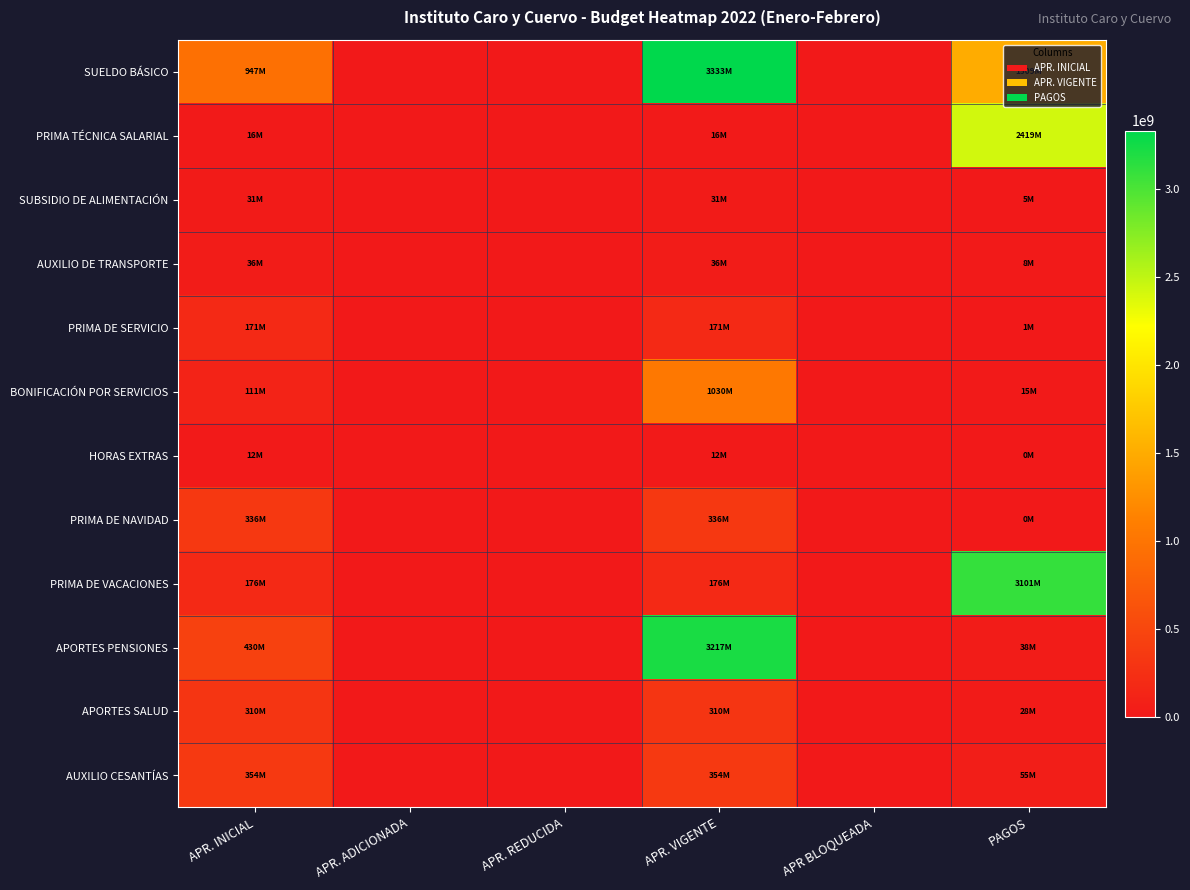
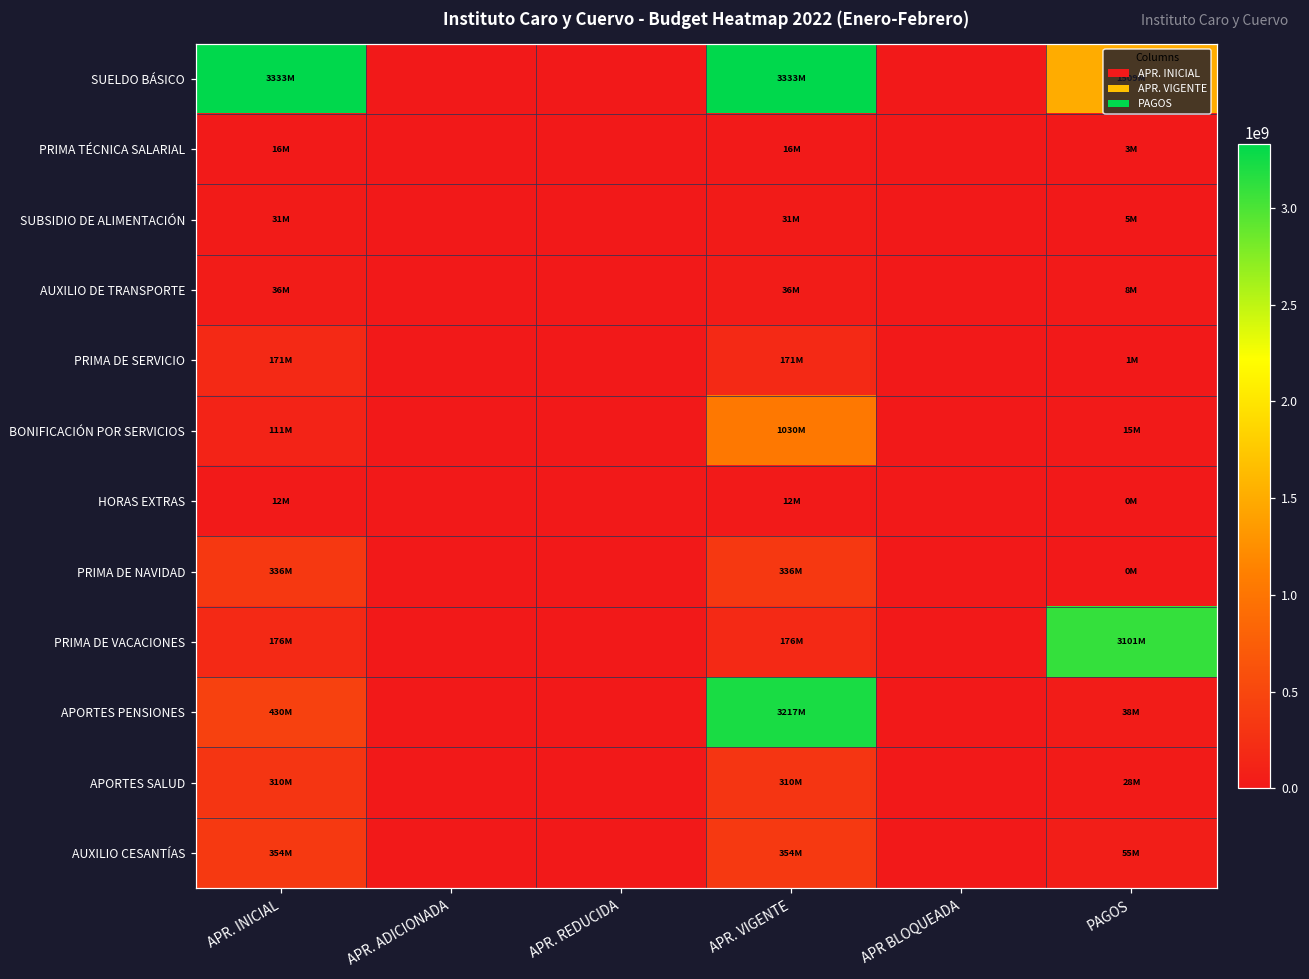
SUELDO BÁSICO, APR. INICIAL: 947M -> 3333M
PRIMA TÉCNICA SALARIAL, PAGOS: 2419M -> 3M
